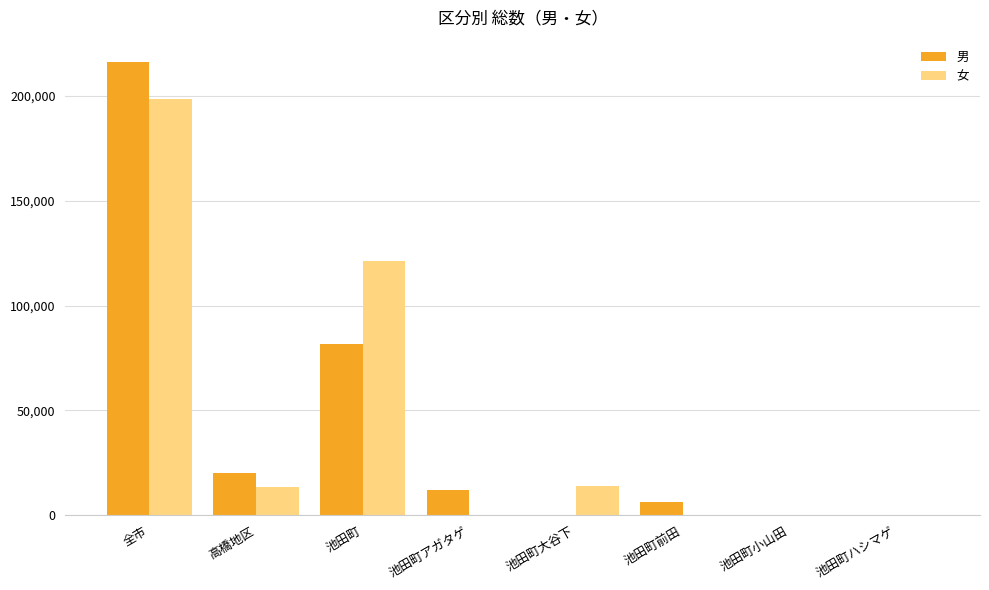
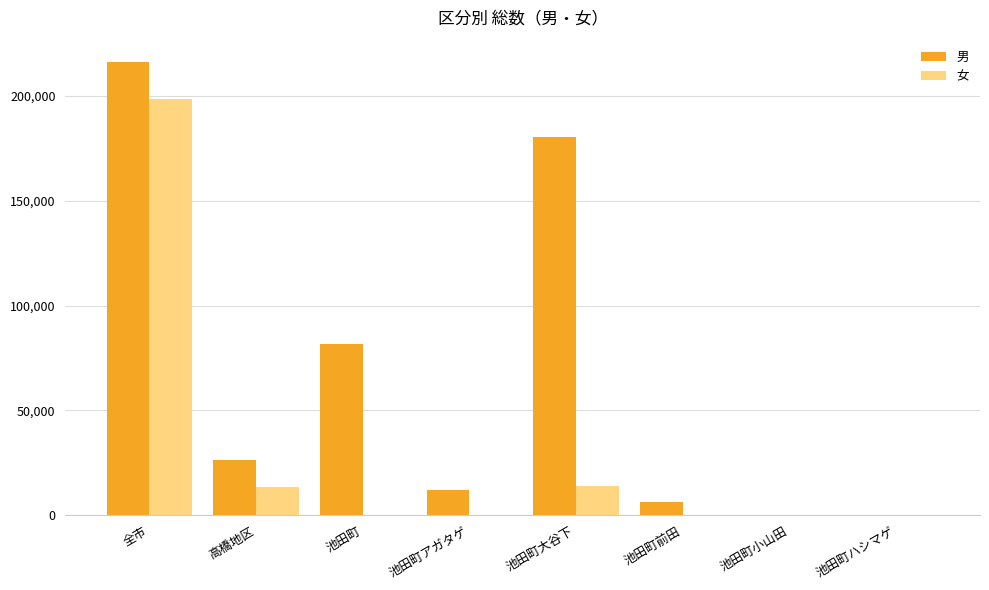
男, 高橋地区: 20,000 -> 26,000
女, 池田町: 121,000 -> 0
男, 池田町大谷下: 0 -> 180,000
